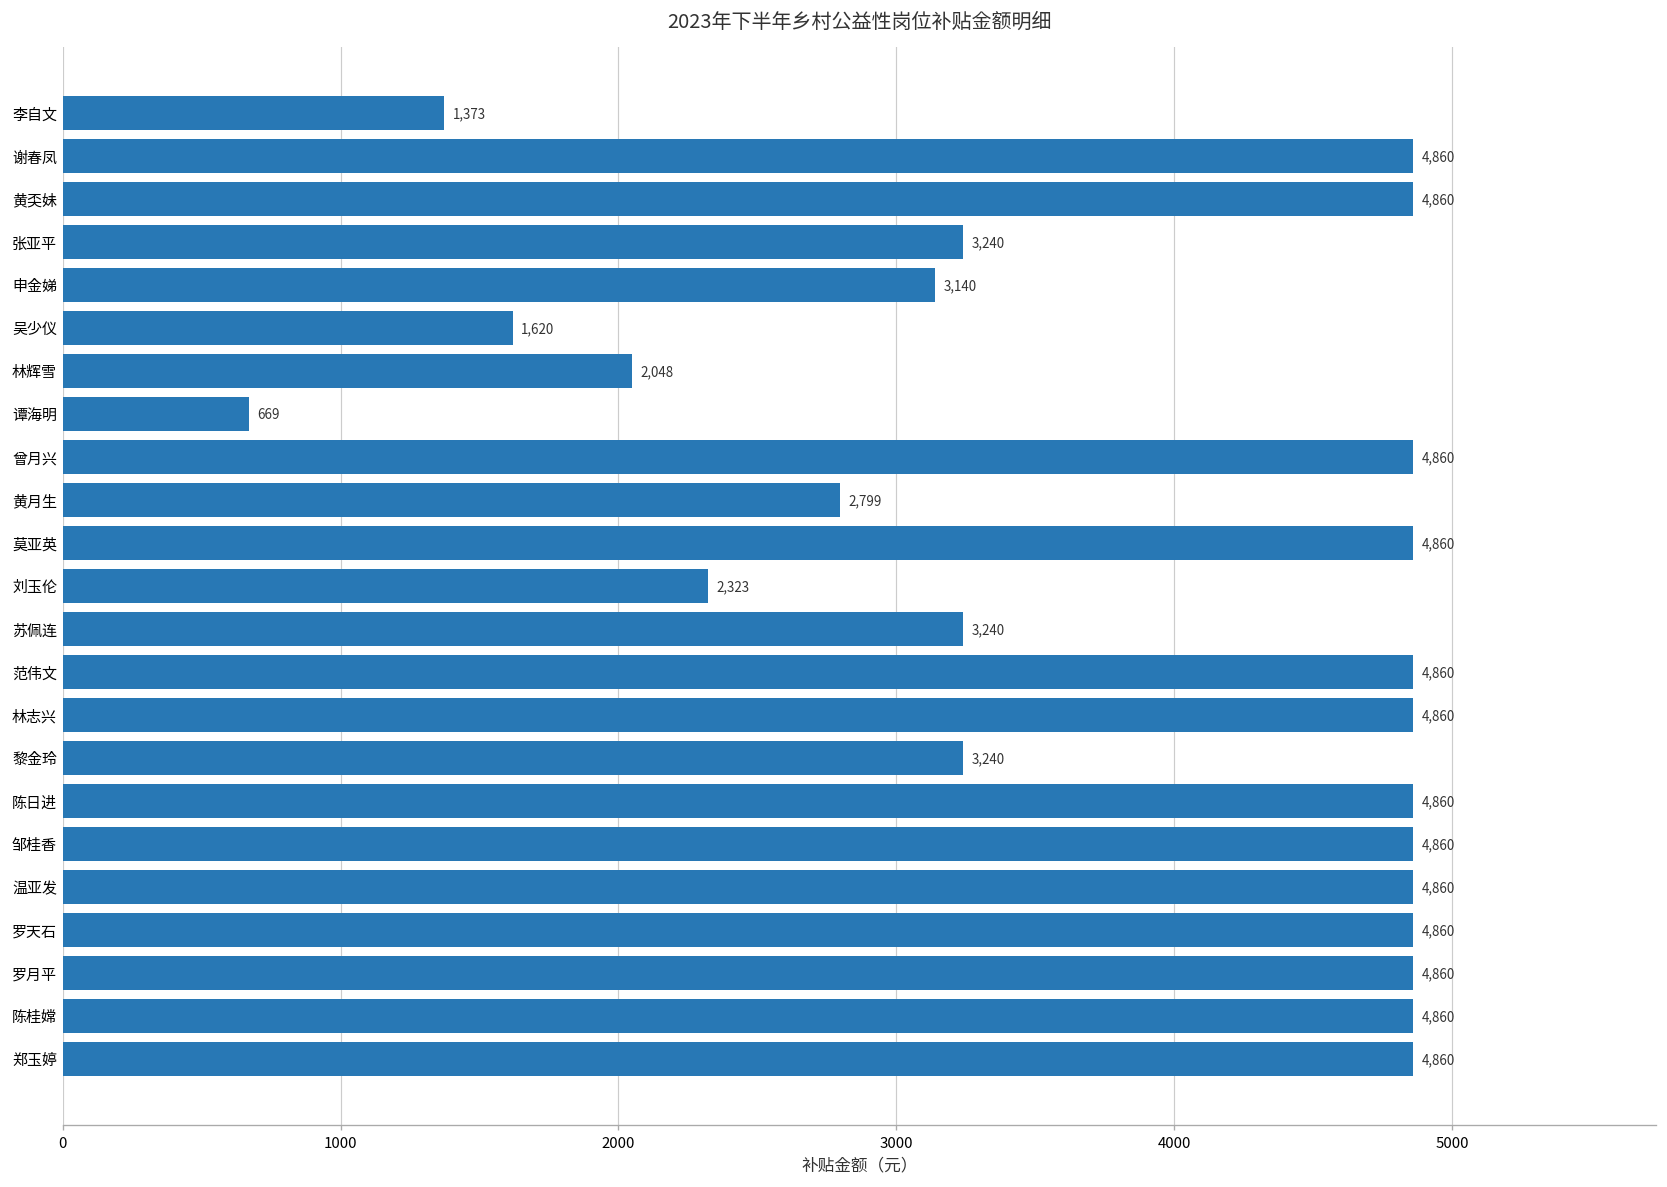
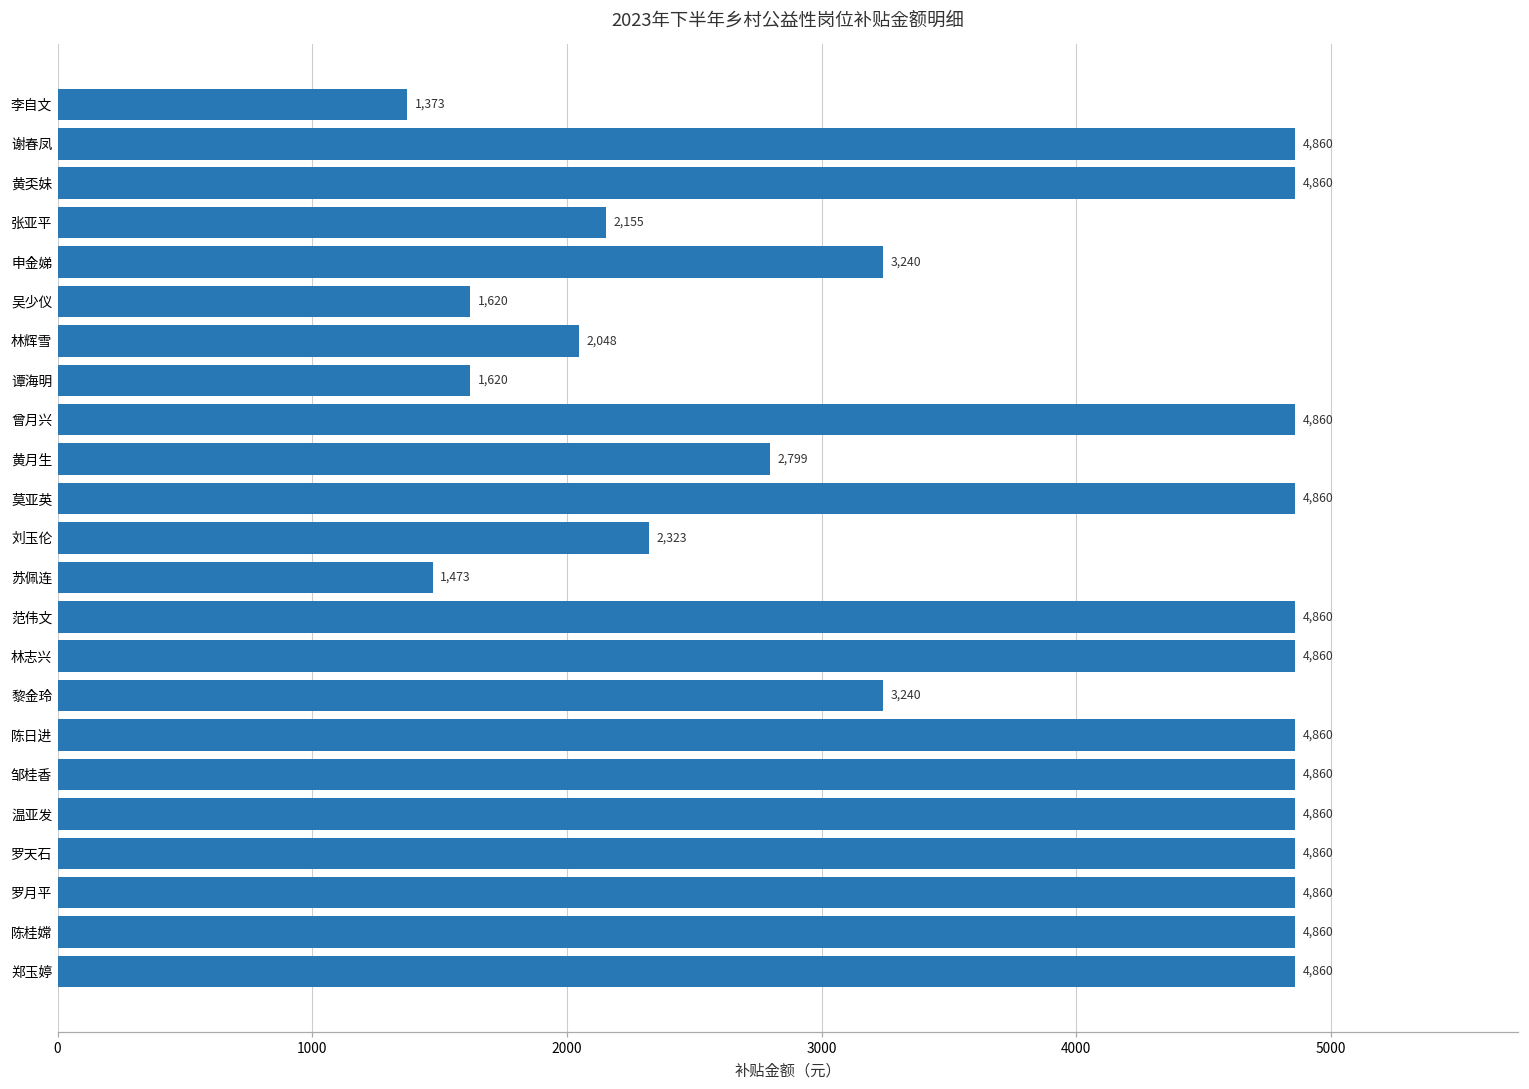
张亚平: 3,240 -> 2,155
申金娣: 3,140 -> 3,240
谭海明: 669 -> 1,620
苏佩连: 3,240 -> 1,473
